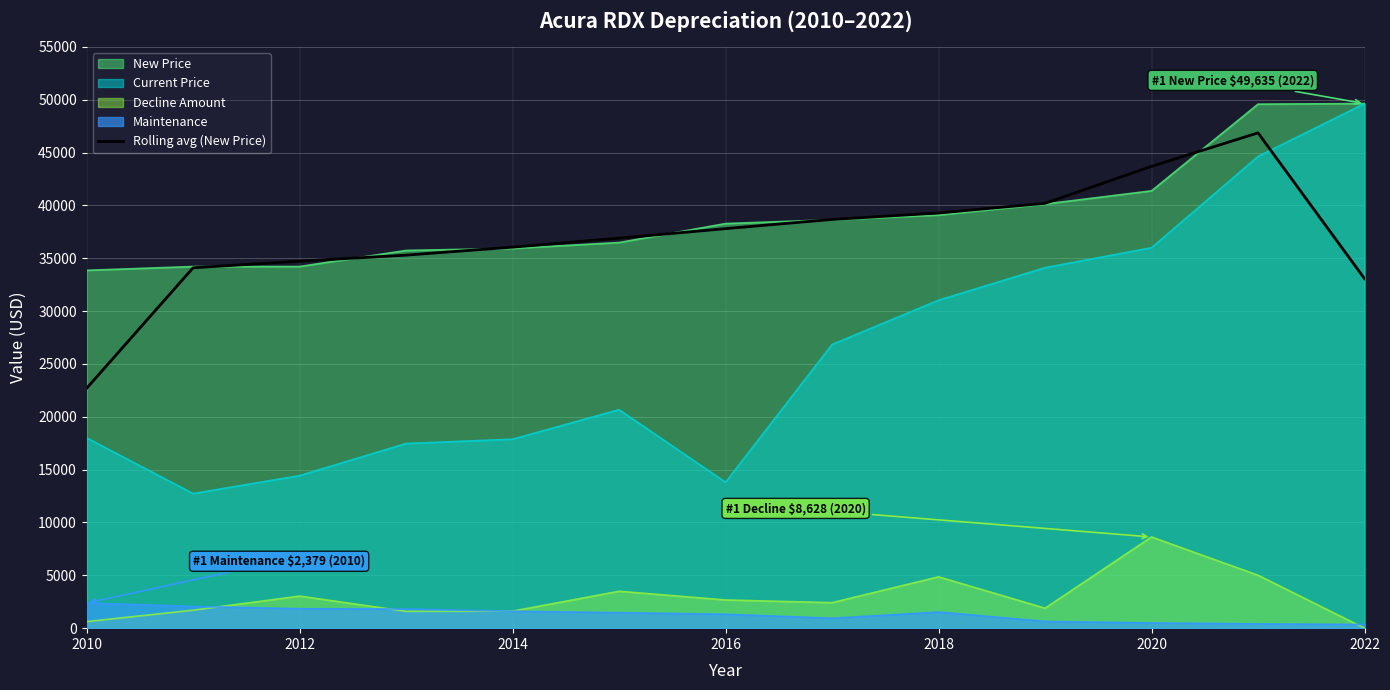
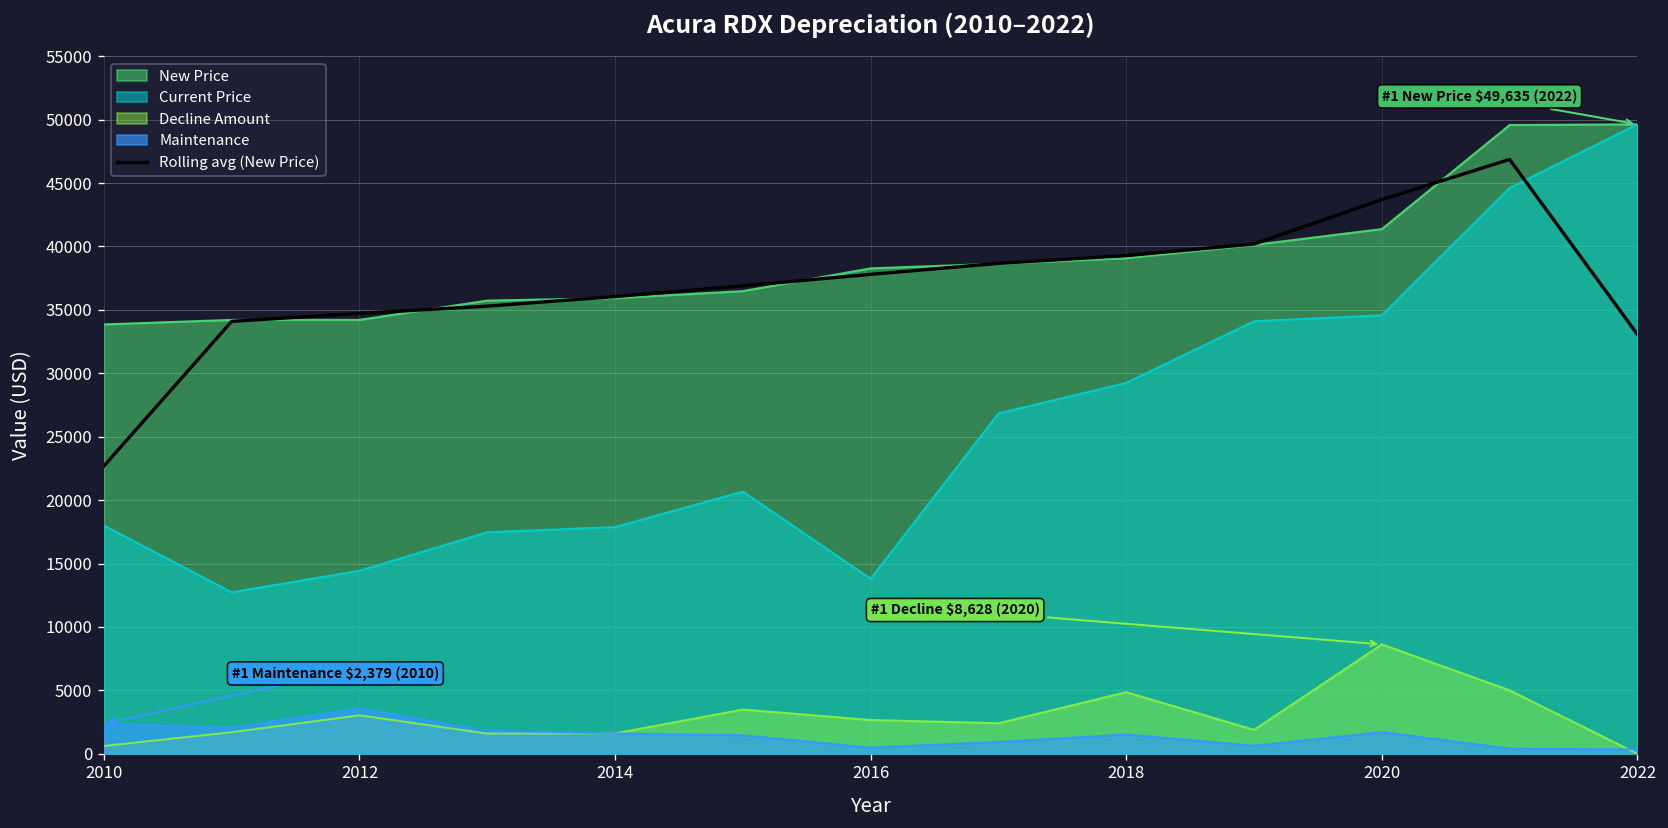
Maintenance, 2012: 1800 -> 3600
Maintenance, 2016: 1300 -> 500
Current Price, 2018: 31000 -> 29300
Current Price, 2020: 36000 -> 34600
Maintenance, 2020: 500 -> 1700
